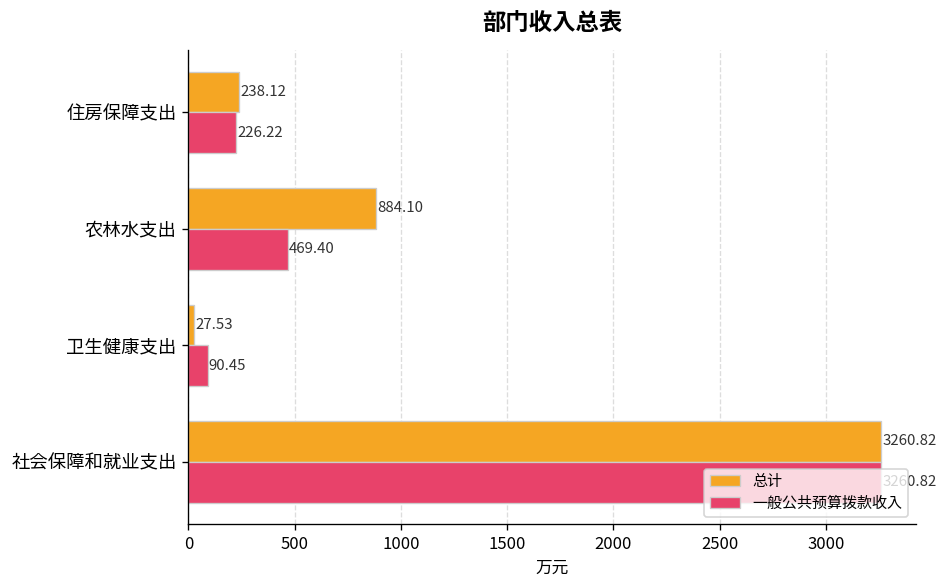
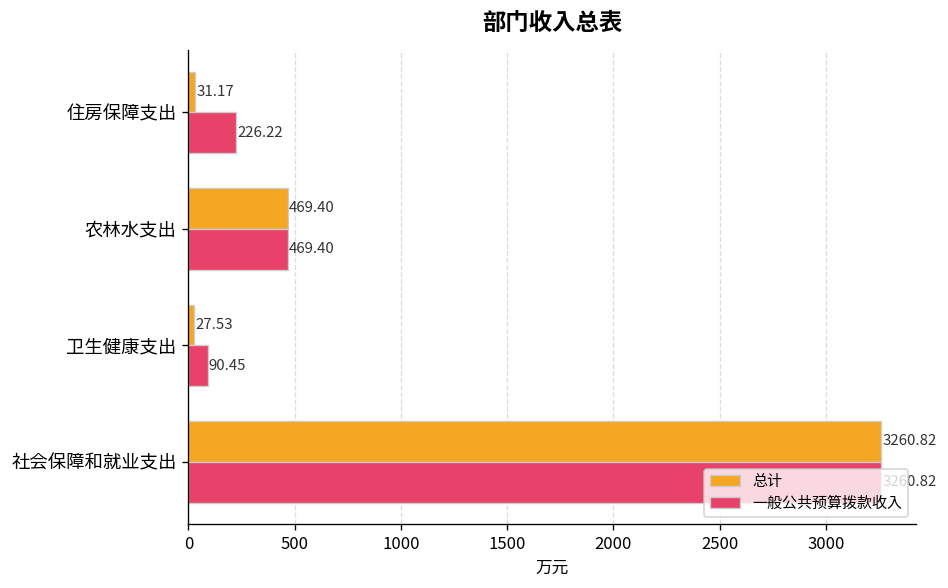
总计, 住房保障支出: 238.12 -> 31.17
总计, 农林水支出: 884.10 -> 469.40
